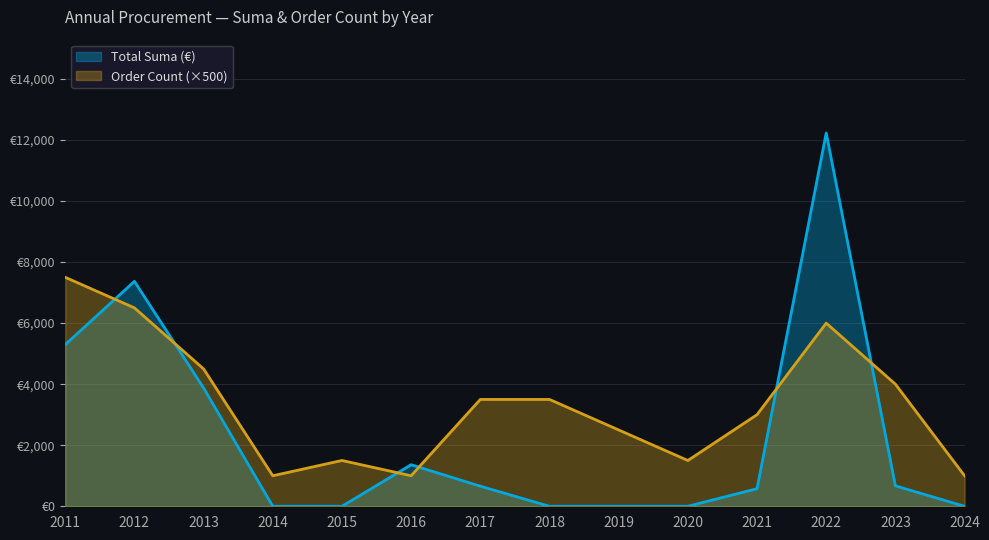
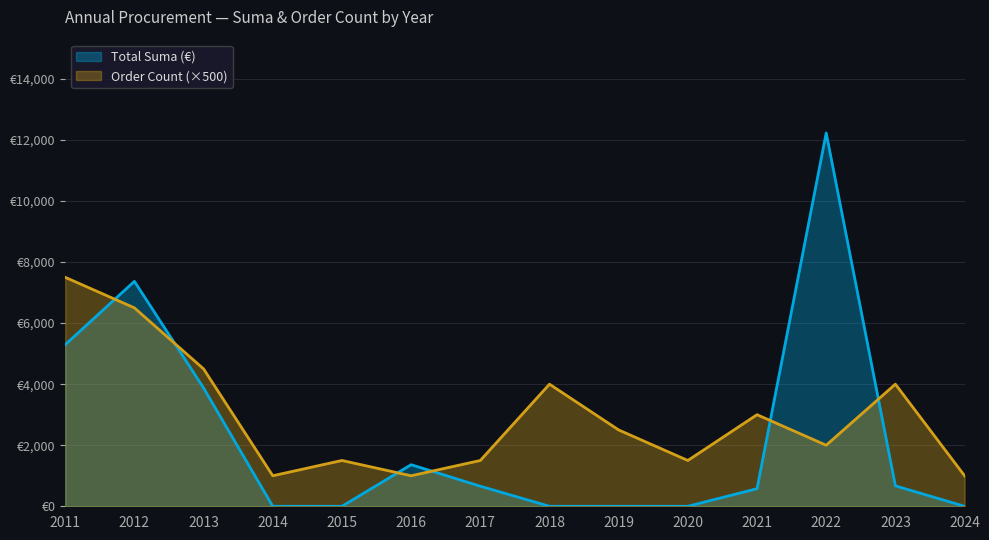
Order Count (×500), 2017: €3,500 -> €1,500
Order Count (×500), 2018: €3,500 -> €4,000
Order Count (×500), 2022: €6,000 -> €2,000
